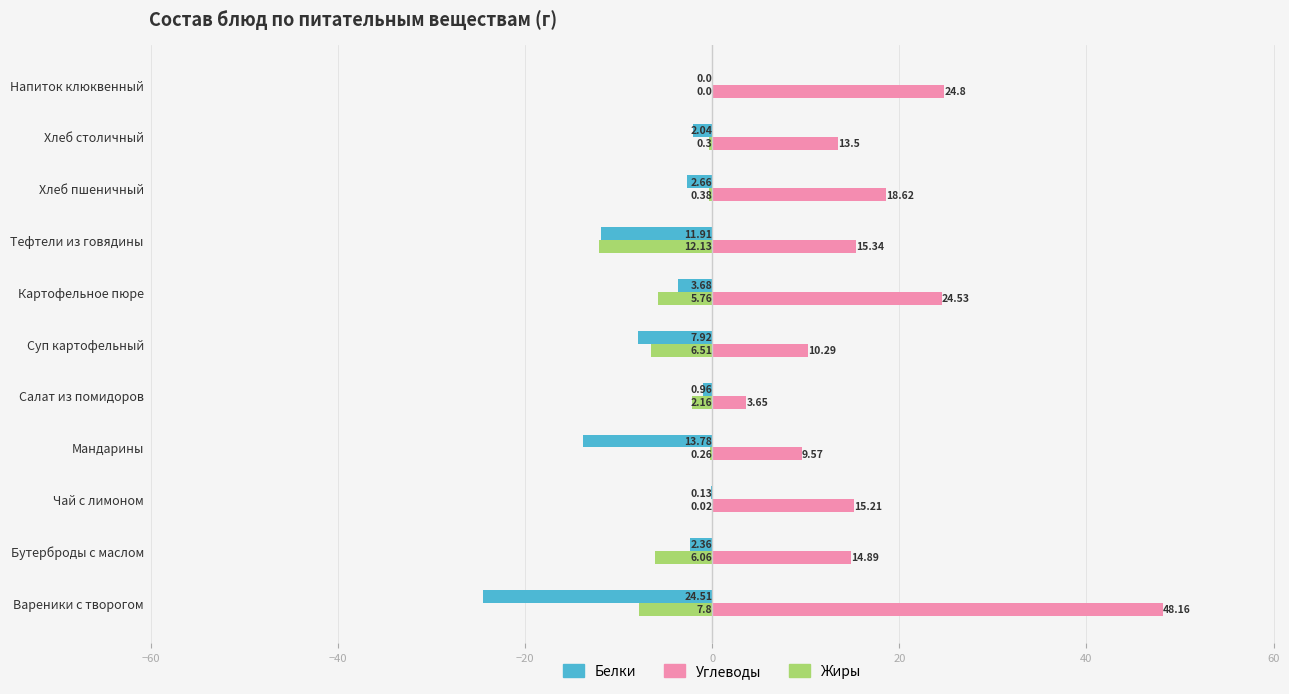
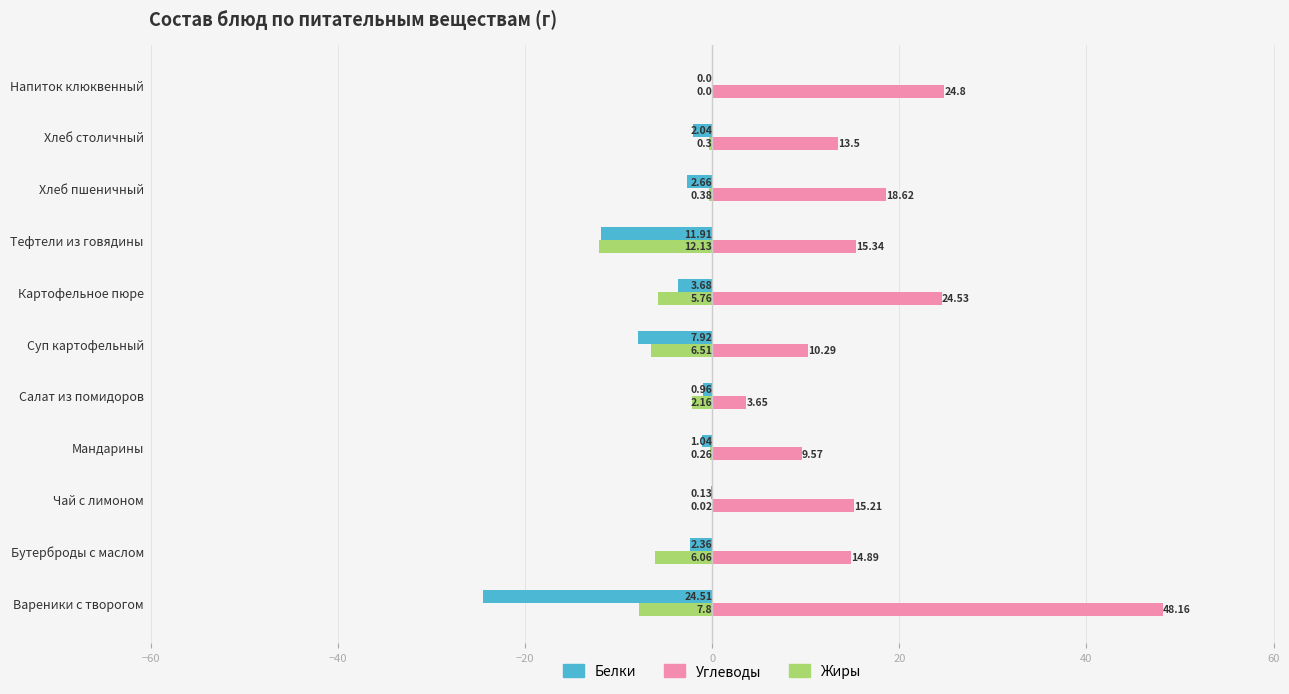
Белки, Мандарины: 13.78 -> 1.04
